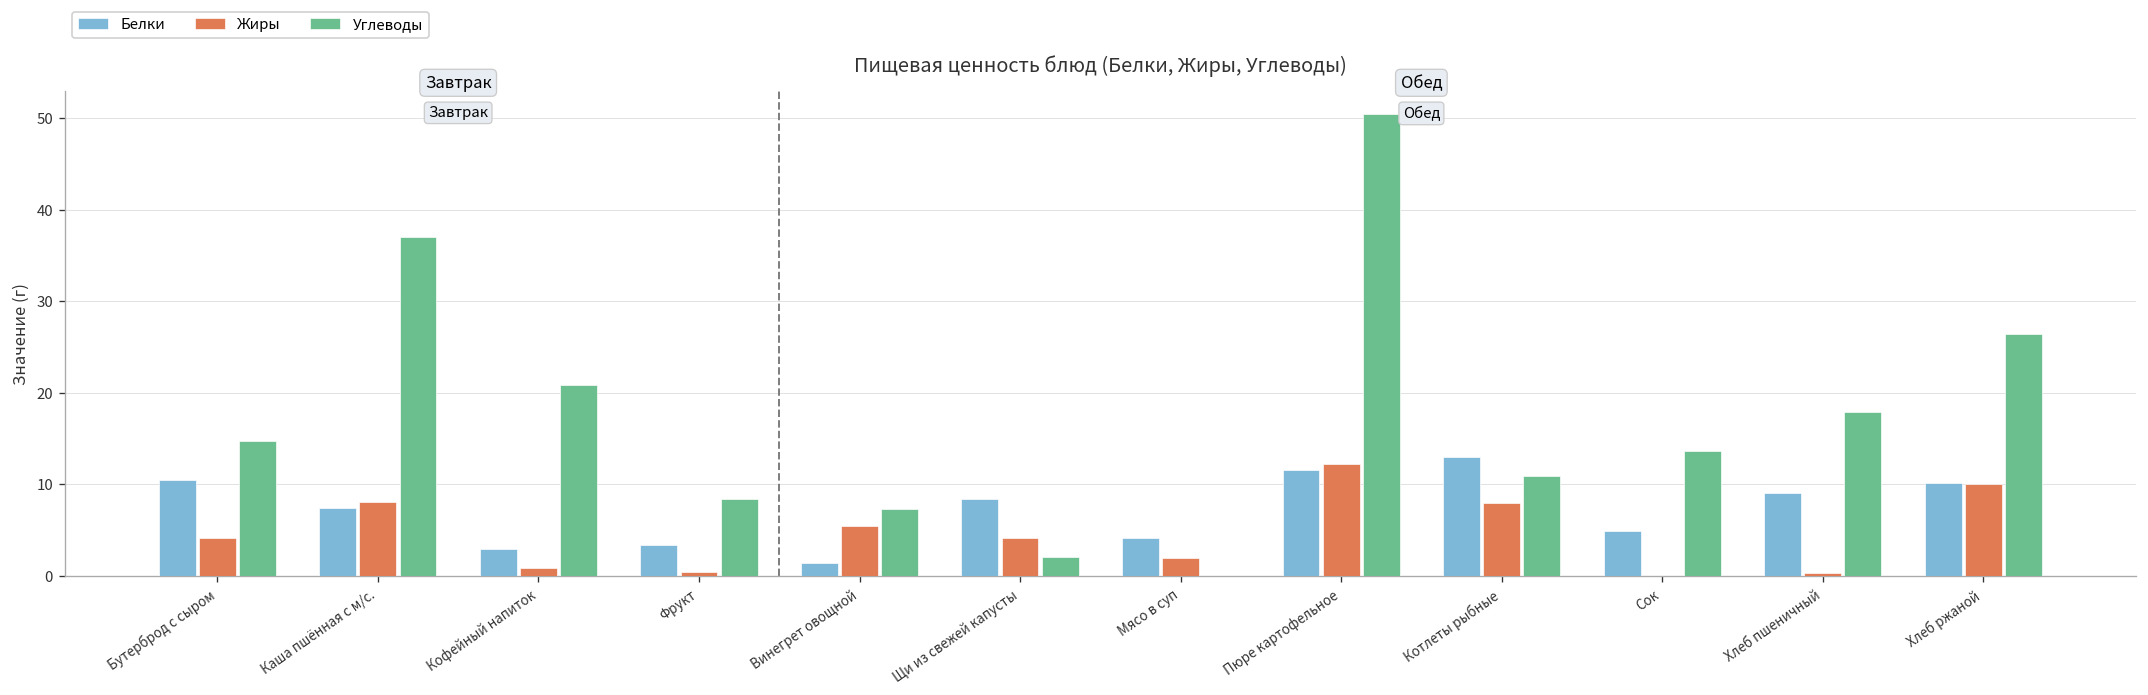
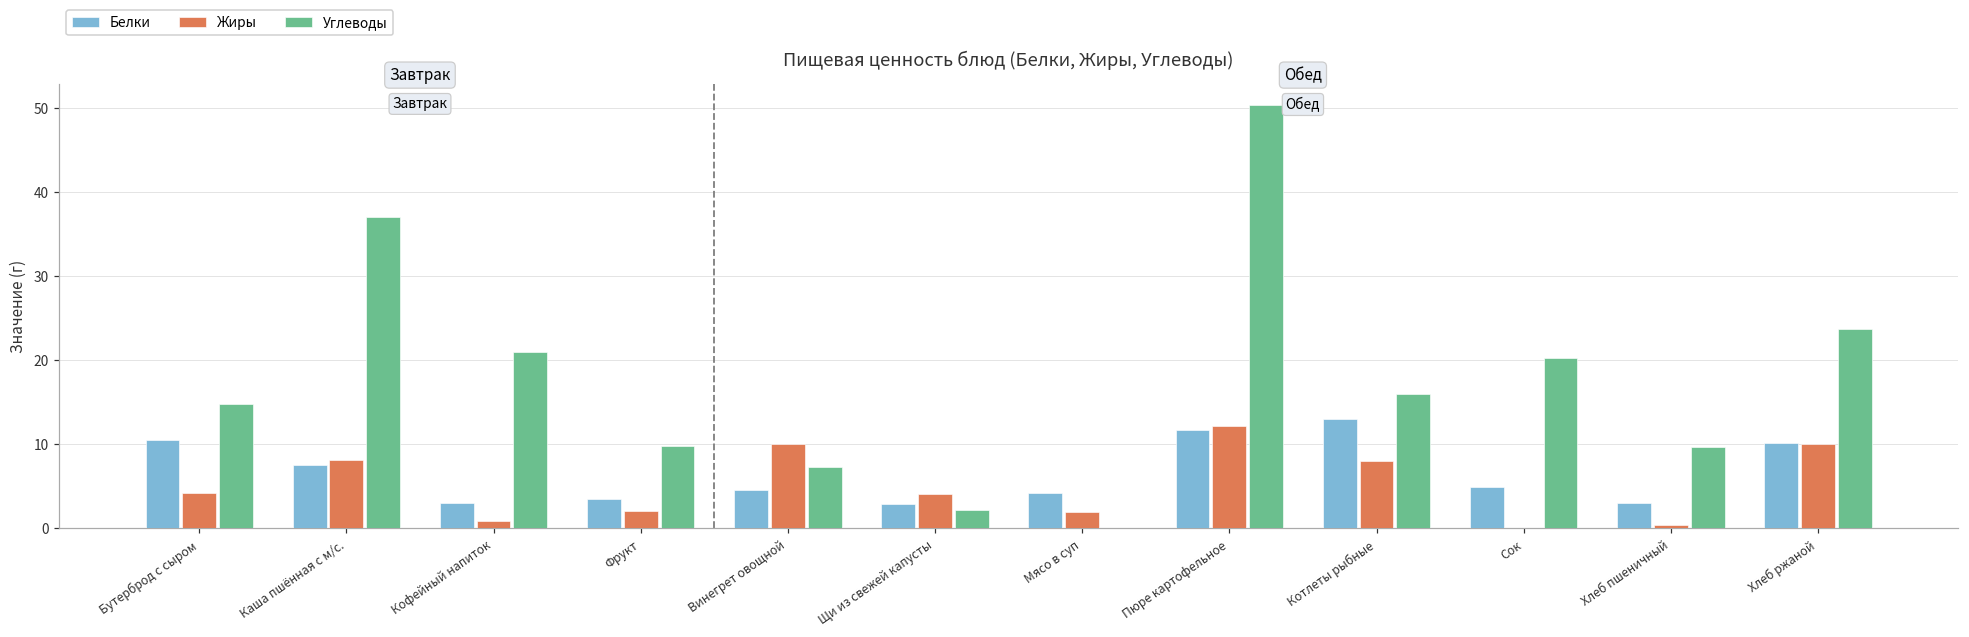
Жиры, Фрукт: 0 -> 2
Углеводы, Фрукт: 8 -> 10
Белки, Винегрет овощной: 1 -> 5
Жиры, Винегрет овощной: 6 -> 10
Белки, Щи из свежей капусты: 8 -> 3
Углеводы, Котлеты рыбные: 11 -> 16
Углеводы, Сок: 14 -> 20
Белки, Хлеб пшеничный: 9 -> 3
Углеводы, Хлеб пшеничный: 18 -> 10
Углеводы, Хлеб ржаной: 26 -> 24
